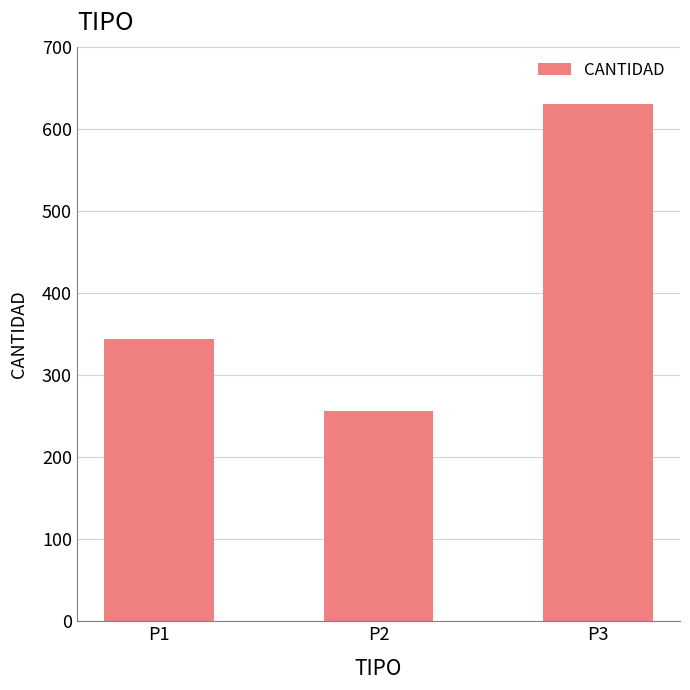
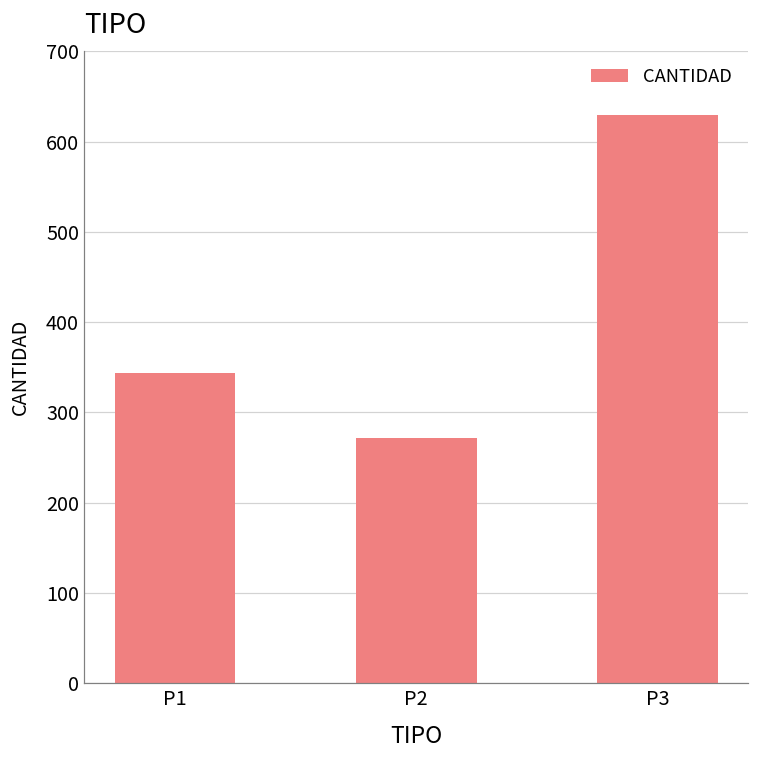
P2: 260 -> 270
